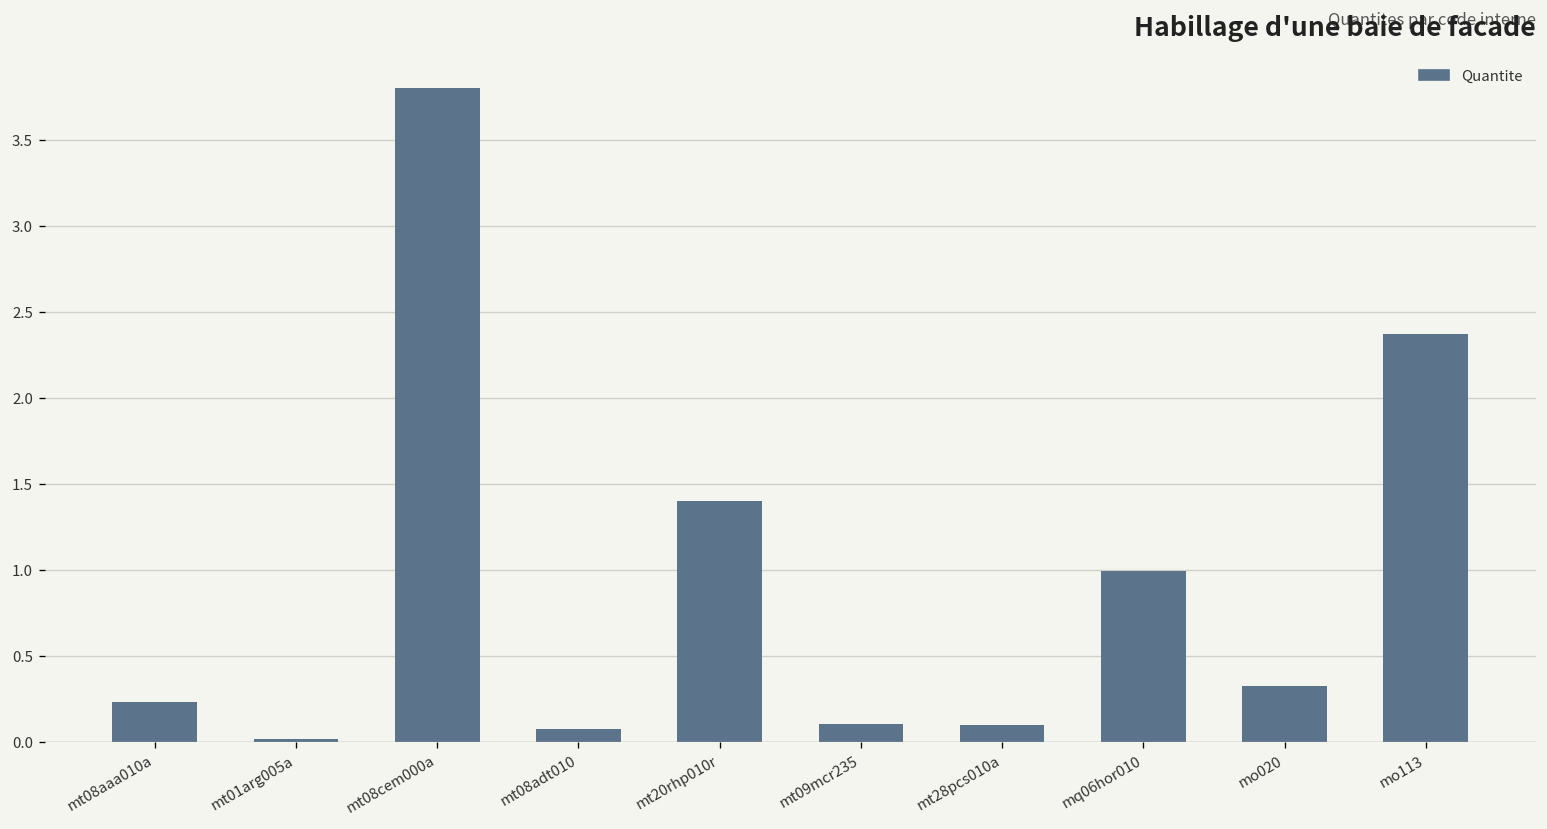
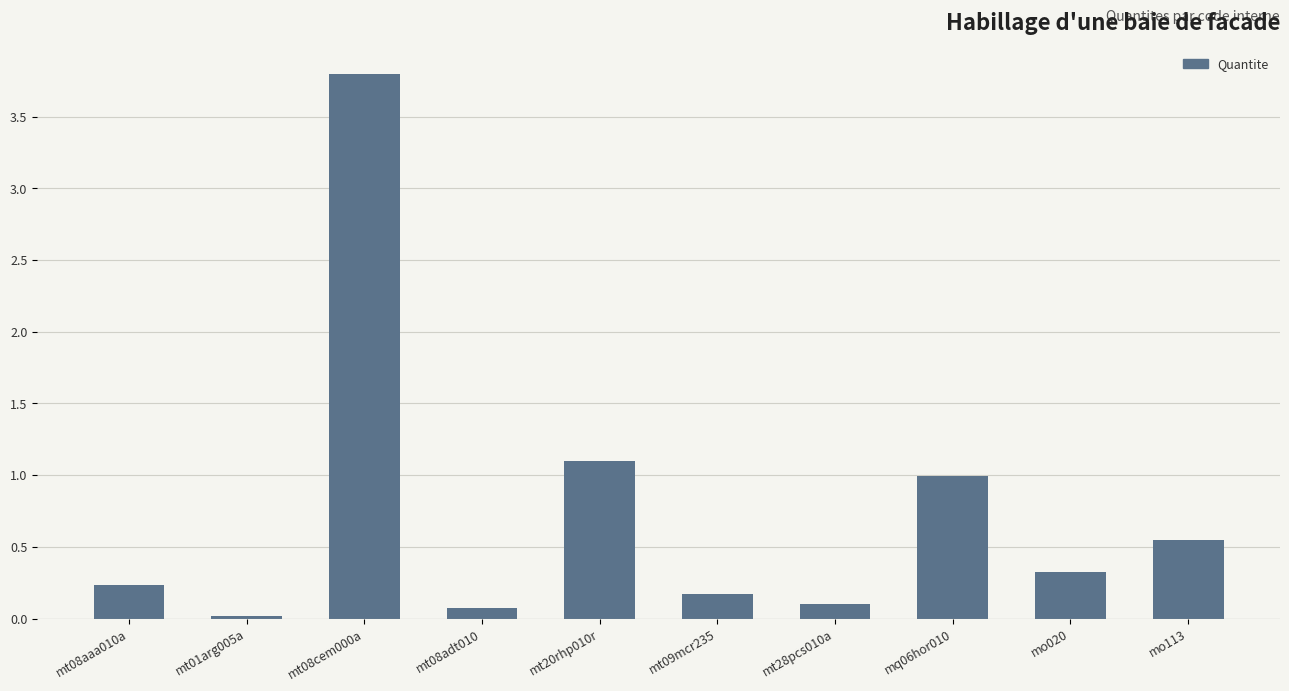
mt20rhp010r: 1.4 -> 1.1
mt09mcr235: 0.11 -> 0.17
mo113: 2.37 -> 0.55
